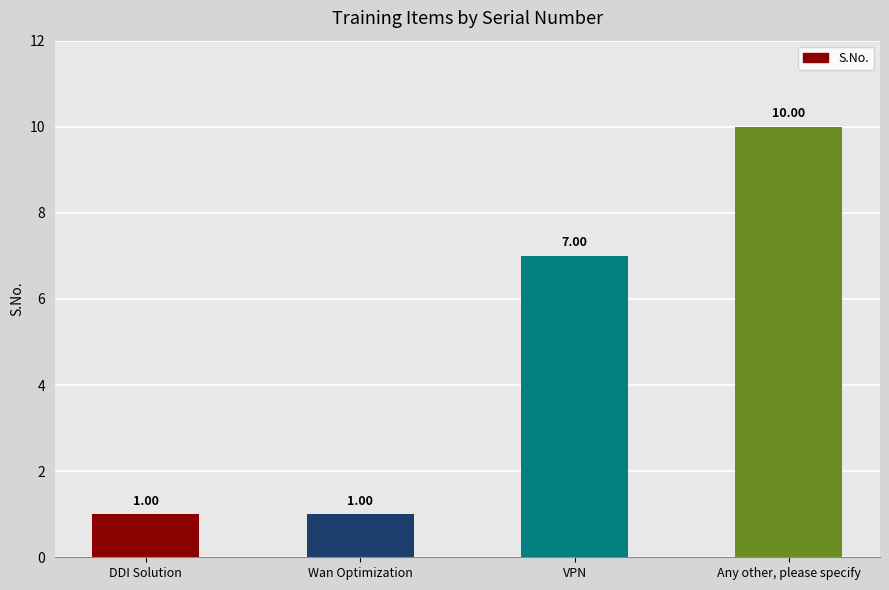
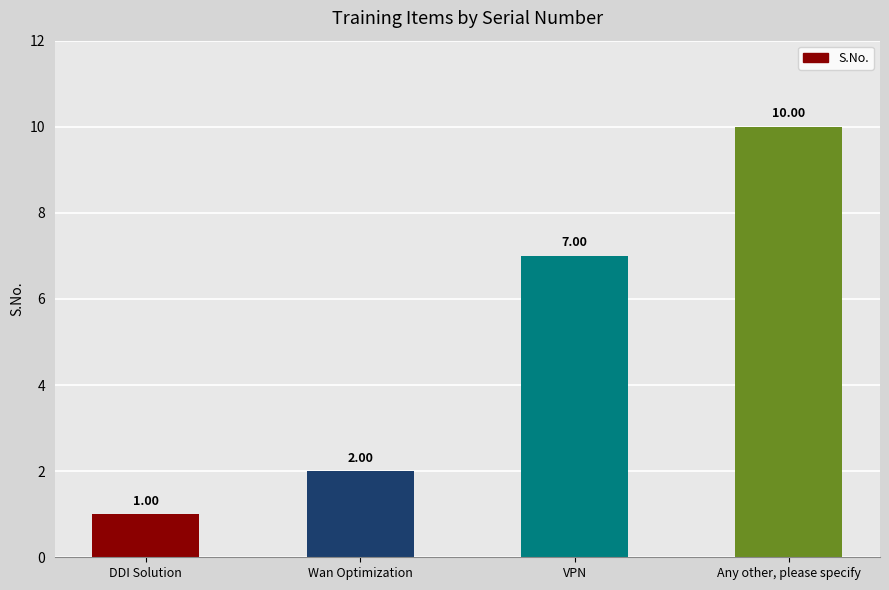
Wan Optimization: 1.00 -> 2.00
